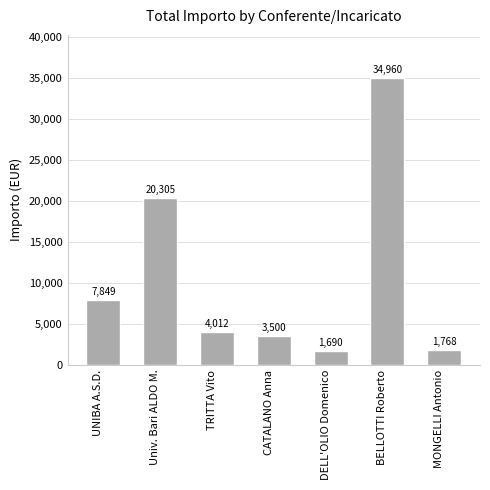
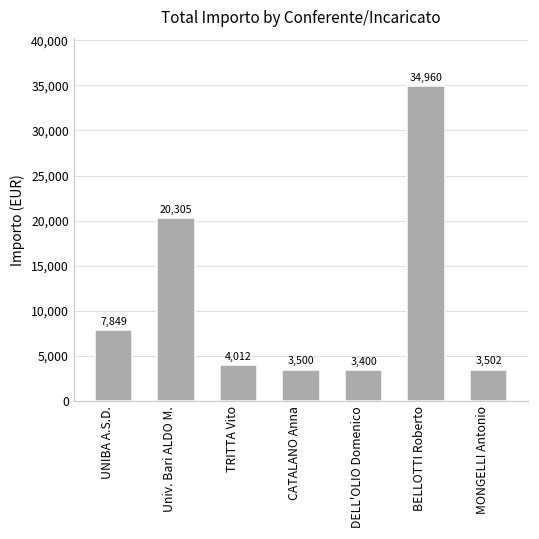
DELL'OLIO Domenico: 1,690 -> 3,400
MONGELLI Antonio: 1,768 -> 3,502
